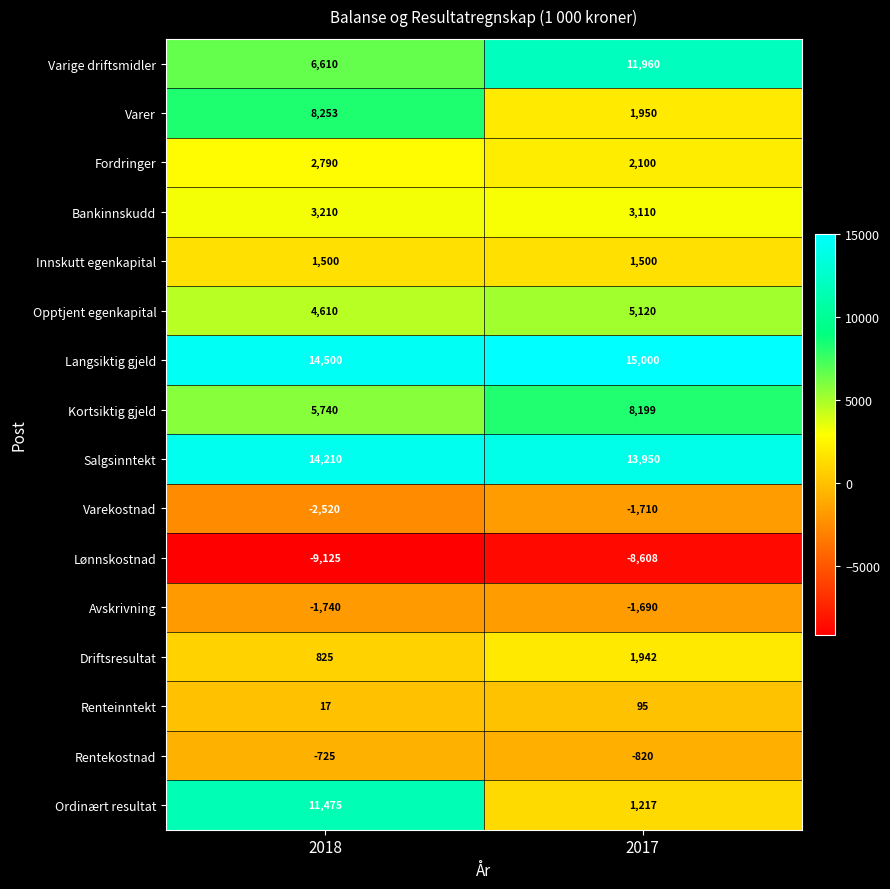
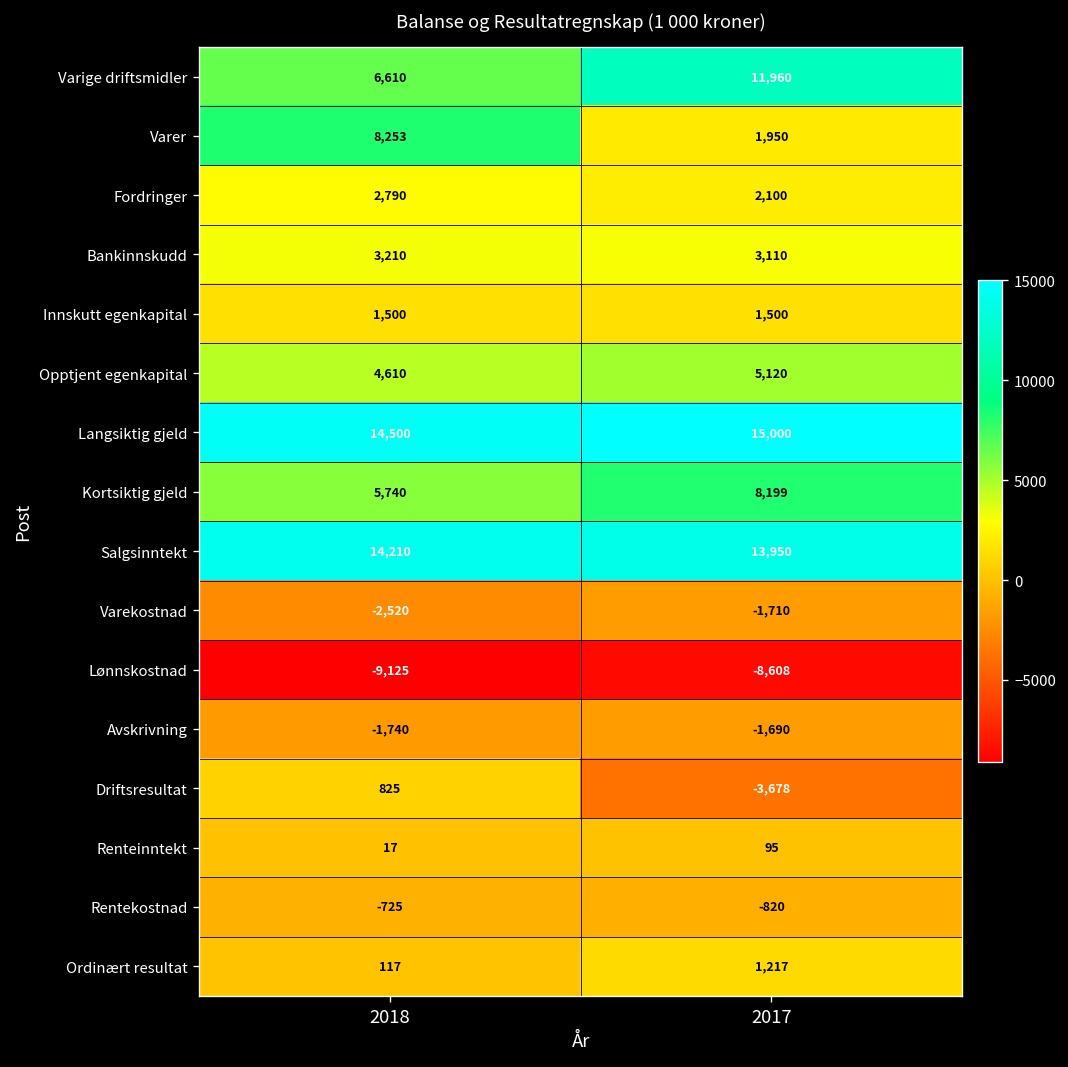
Driftsresultat, 2017: 1,942 -> -3,678
Ordinært resultat, 2018: 11,475 -> 117
